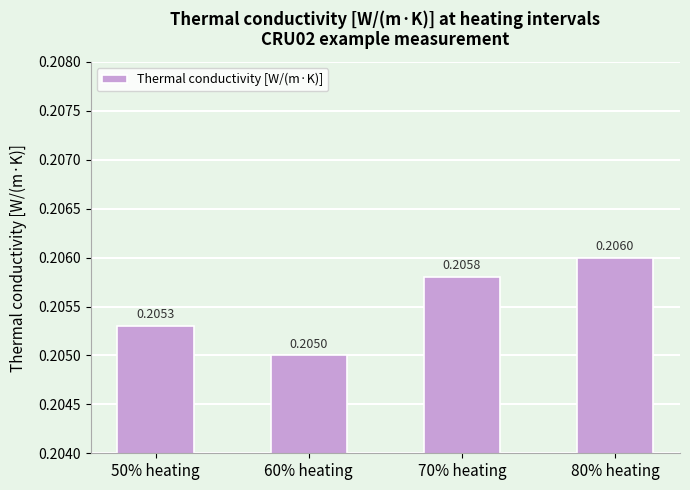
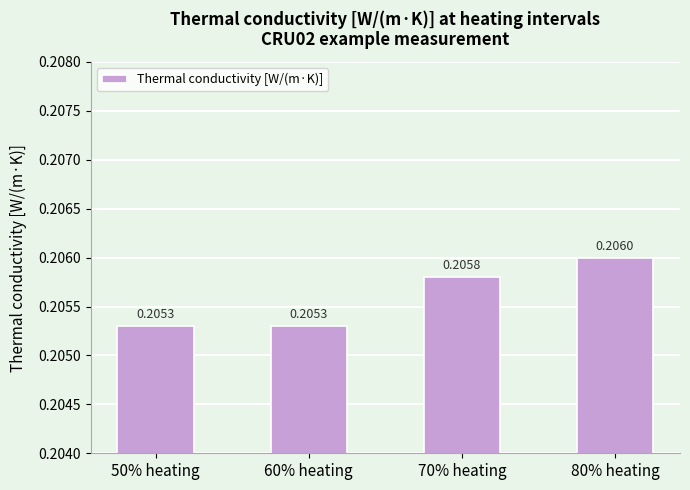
60% heating: 0.2050 -> 0.2053
